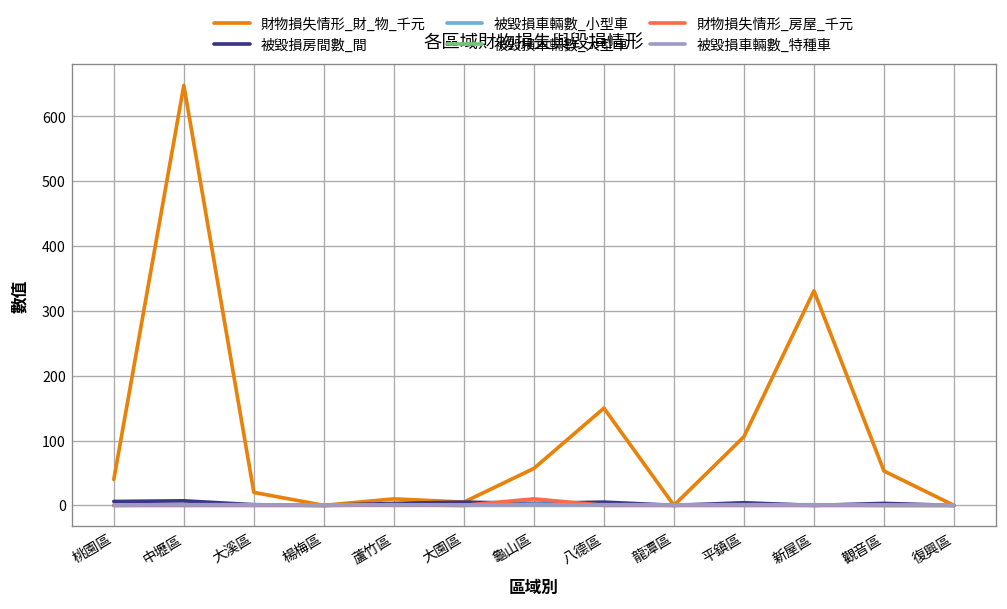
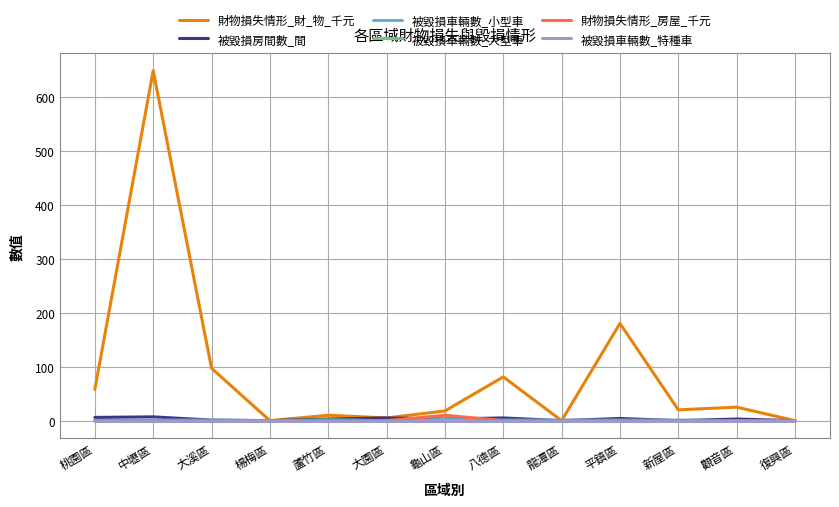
財物損失情形_財_物_千元, 桃園區: 40 -> 60
財物損失情形_財_物_千元, 大溪區: 20 -> 100
財物損失情形_財_物_千元, 龜山區: 60 -> 20
財物損失情形_財_物_千元, 八德區: 150 -> 80
財物損失情形_財_物_千元, 平鎮區: 110 -> 180
財物損失情形_財_物_千元, 新屋區: 330 -> 20
財物損失情形_財_物_千元, 觀音區: 50 -> 30
